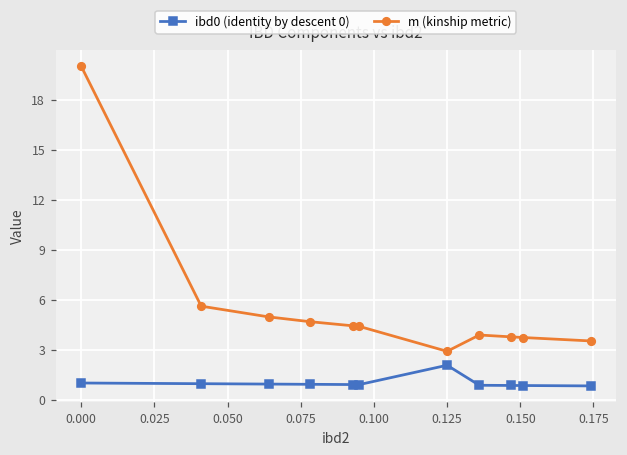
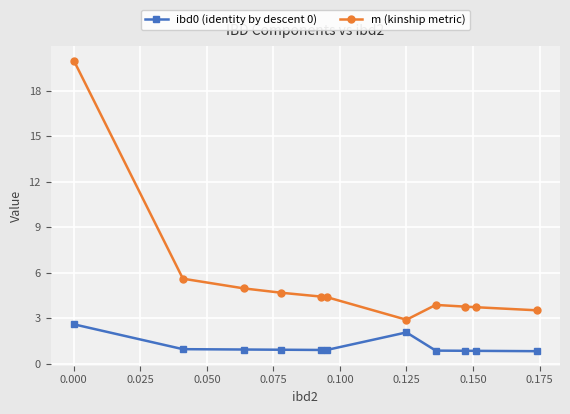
ibd0 (identity by descent 0), 0.000: 1.0 -> 2.6
